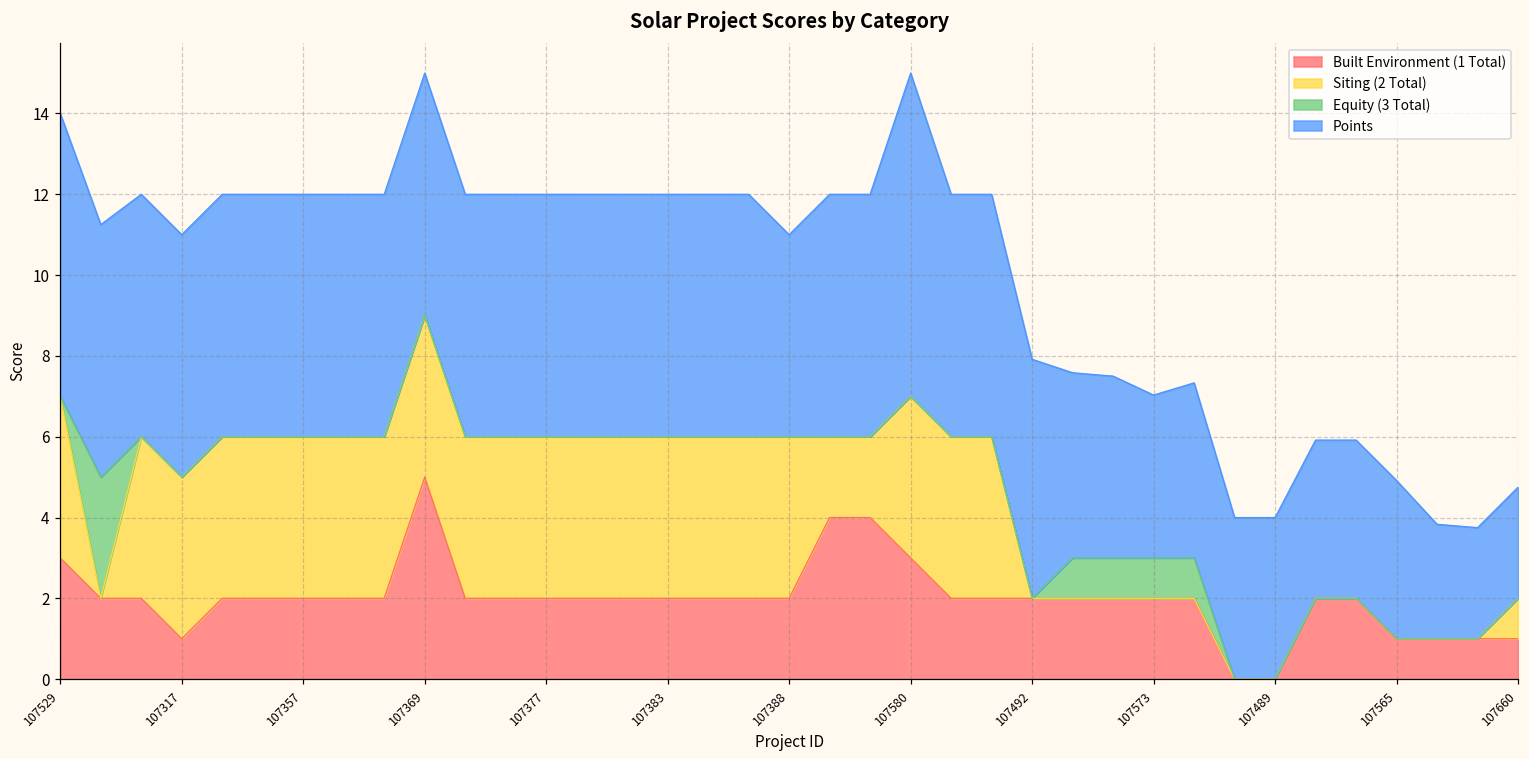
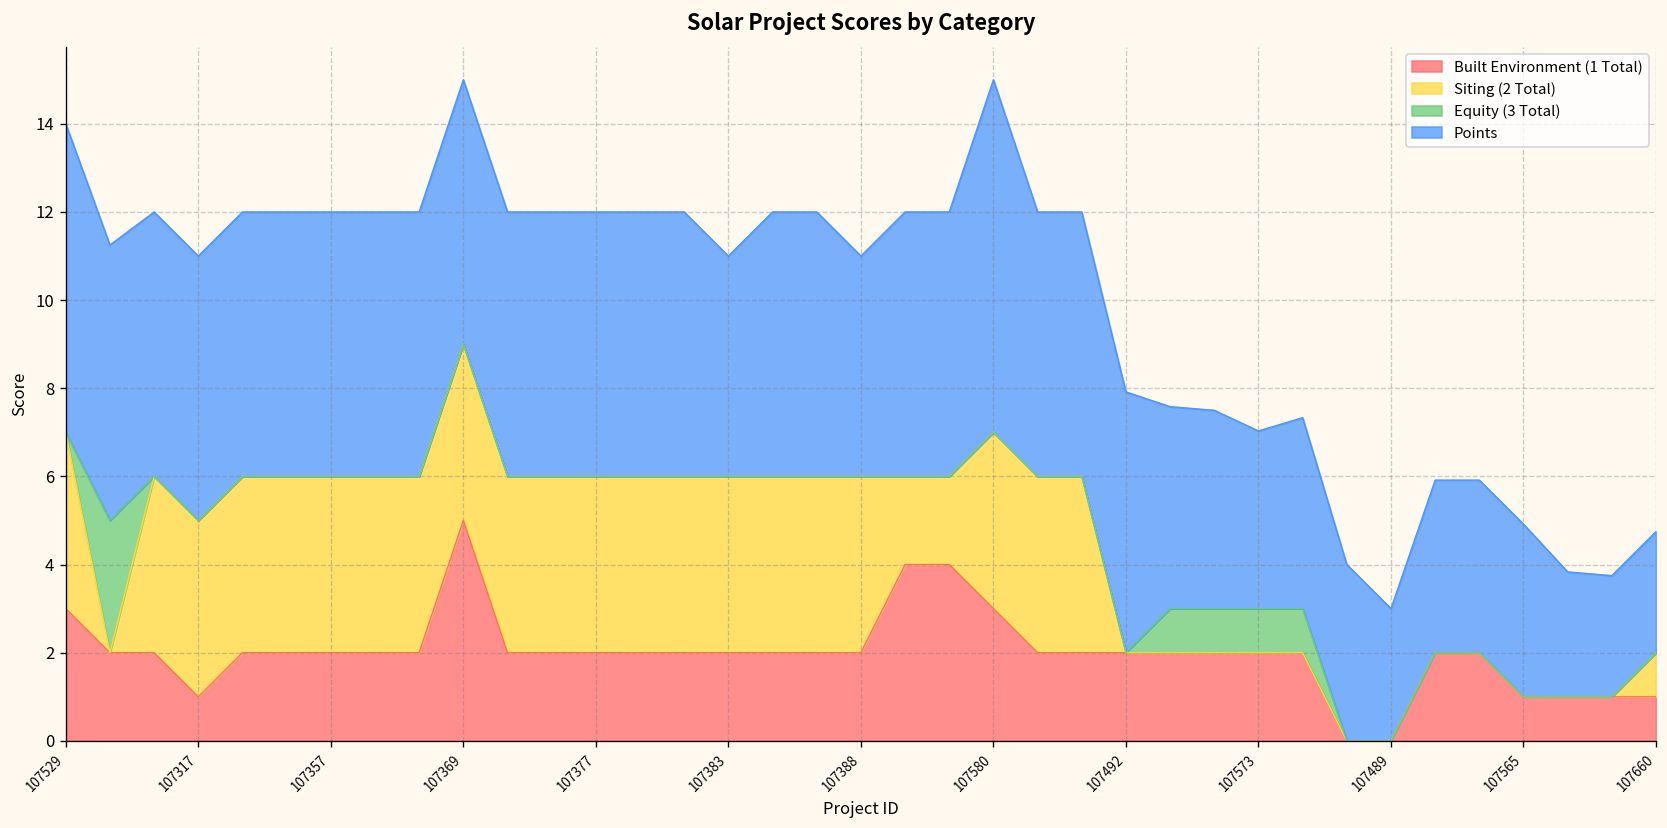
Points, 107383: 6 -> 5
Points, 107489: 4 -> 3
